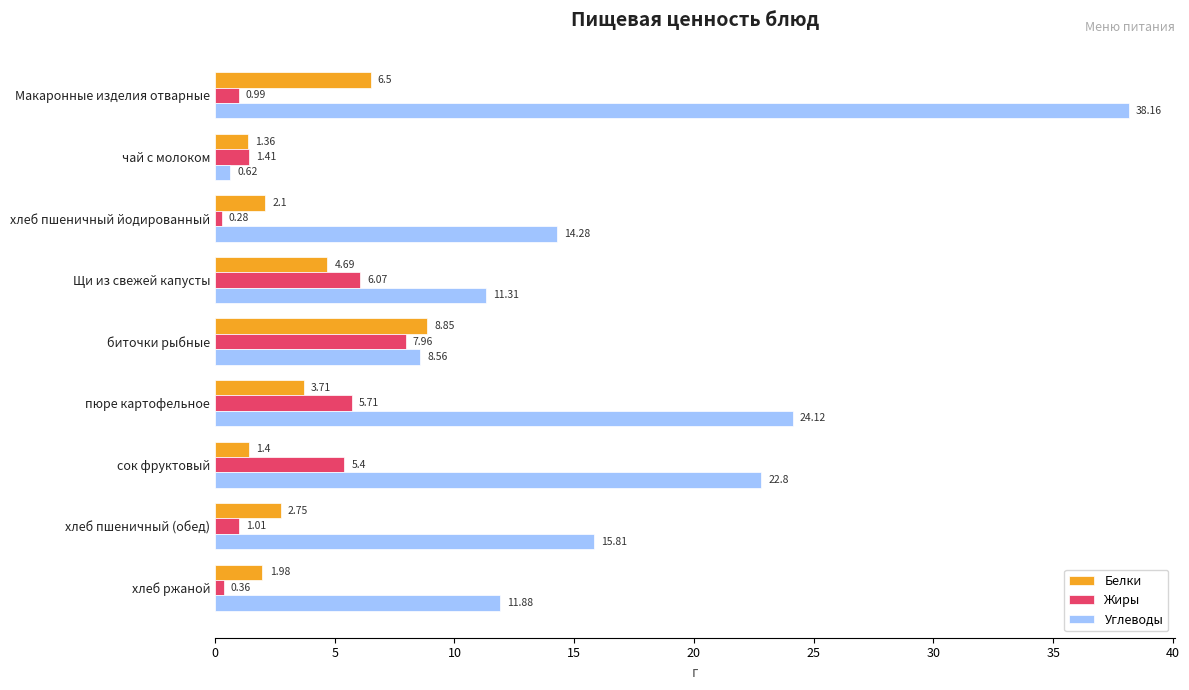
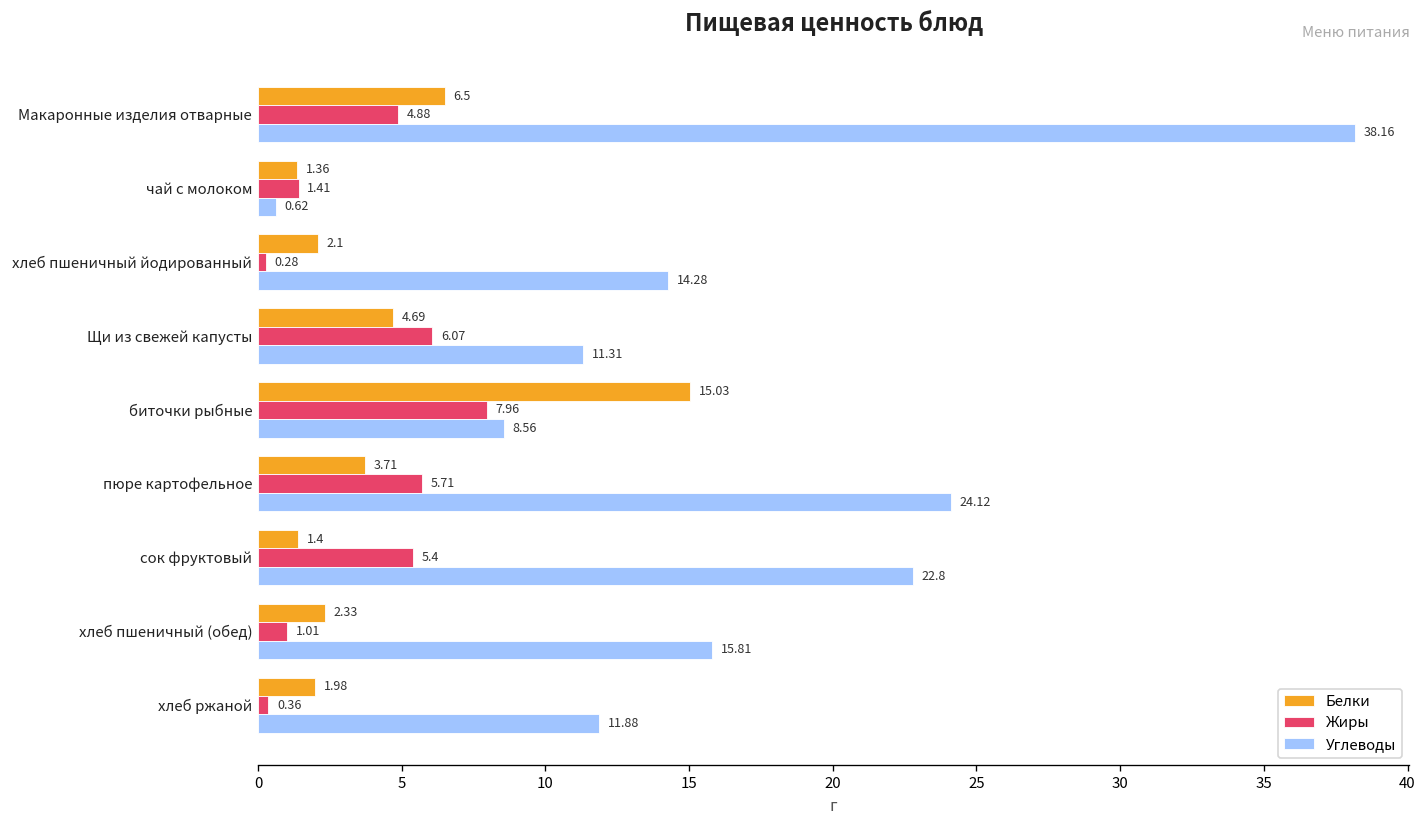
Жиры, Макаронные изделия отварные: 0.99 -> 4.88
Белки, биточки рыбные: 8.85 -> 15.03
Белки, хлеб пшеничный (обед): 2.75 -> 2.33
